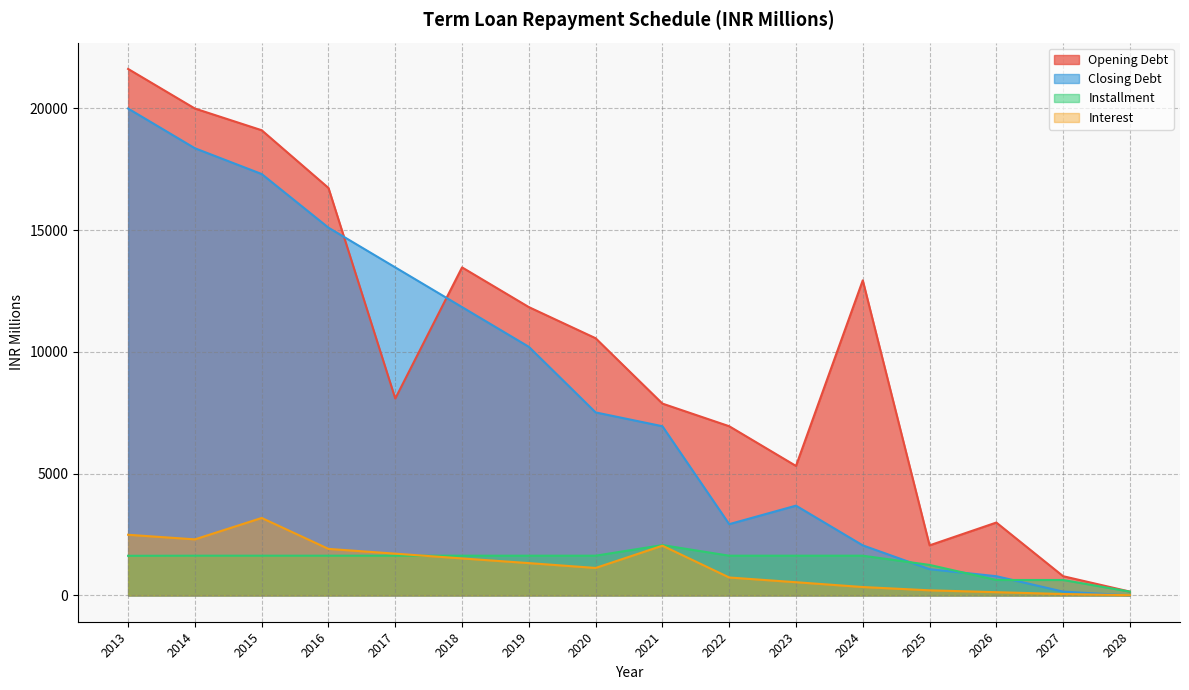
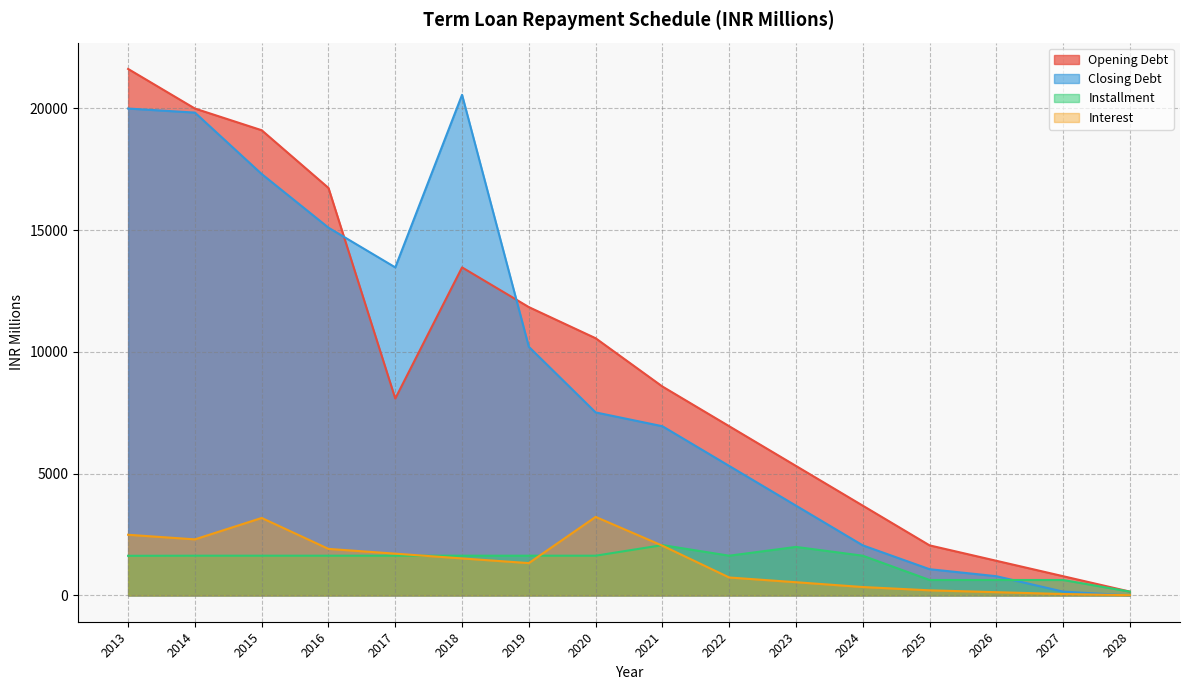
Closing Debt, 2014: 18400 -> 19800
Closing Debt, 2018: 11800 -> 20600
Interest, 2020: 1100 -> 3200
Opening Debt, 2021: 7900 -> 8600
Closing Debt, 2022: 2900 -> 5300
Installment, 2023: 1600 -> 2000
Opening Debt, 2024: 12900 -> 3700
Installment, 2025: 1300 -> 600
Opening Debt, 2026: 3000 -> 1400
